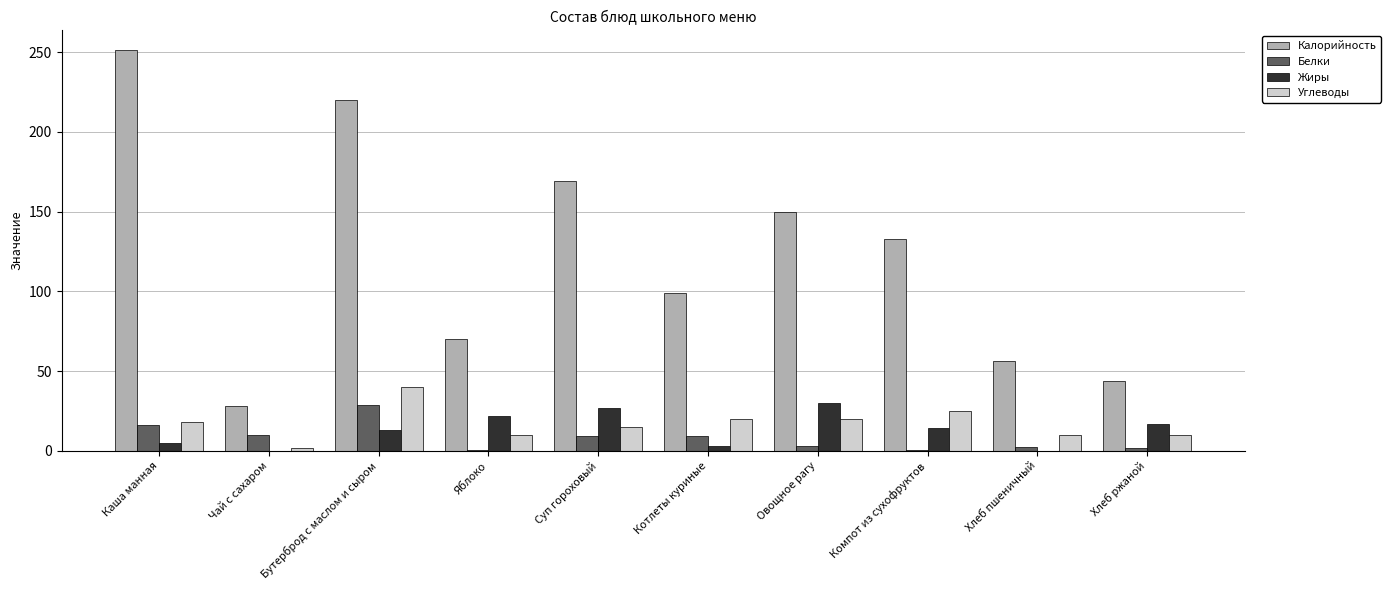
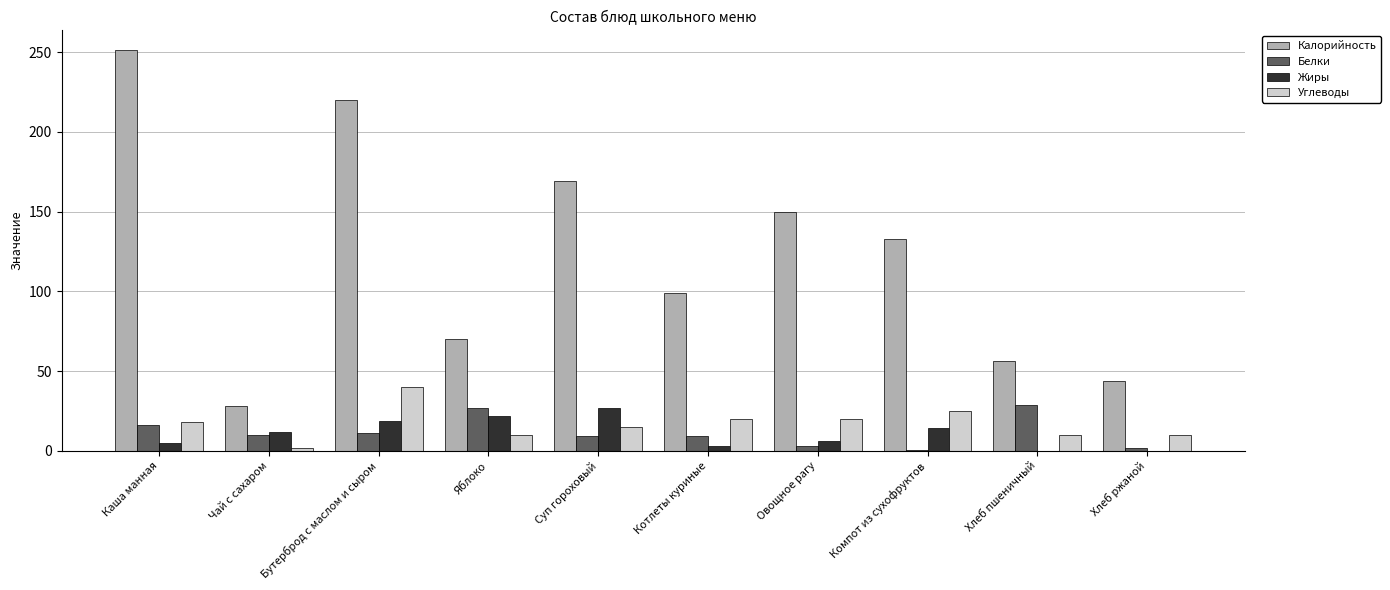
Жиры, Чай с сахаром: 0 -> 12
Белки, Бутерброд с маслом и сыром: 29 -> 11
Жиры, Бутерброд с маслом и сыром: 13 -> 19
Белки, Яблоко: 0 -> 27
Жиры, Овощное рагу: 30 -> 6
Белки, Хлеб пшеничный: 2 -> 29
Жиры, Хлеб ржаной: 17 -> 0
